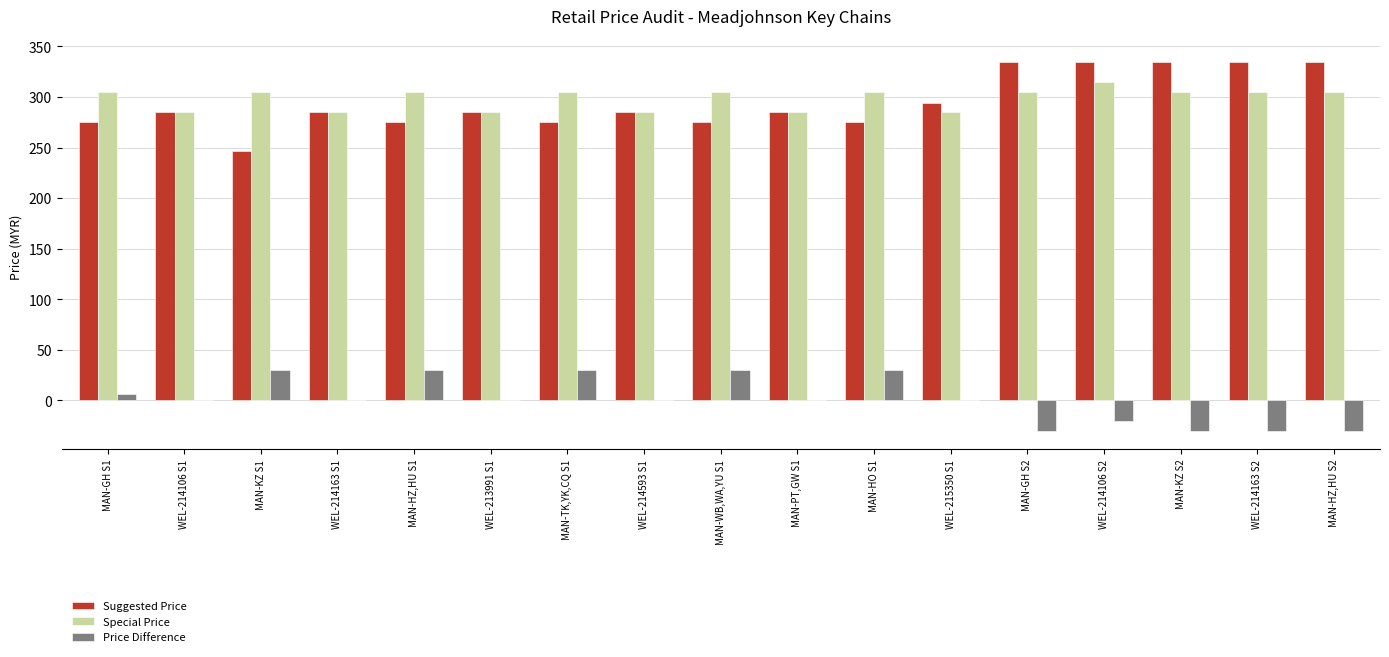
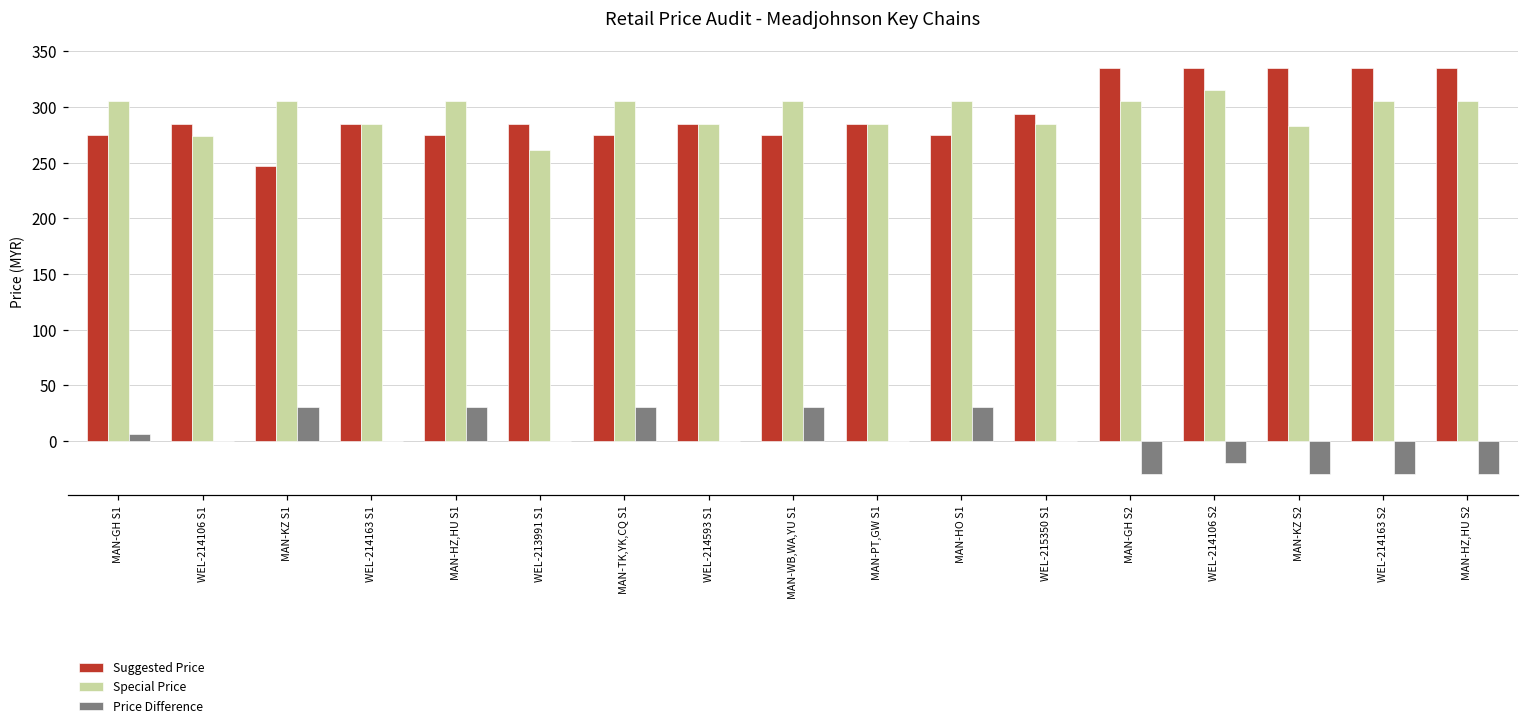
Special Price, WEL-214106 S1: 285 -> 274
Special Price, WEL-213991 S1: 285 -> 261
Special Price, MAN-KZ S2: 305 -> 283
